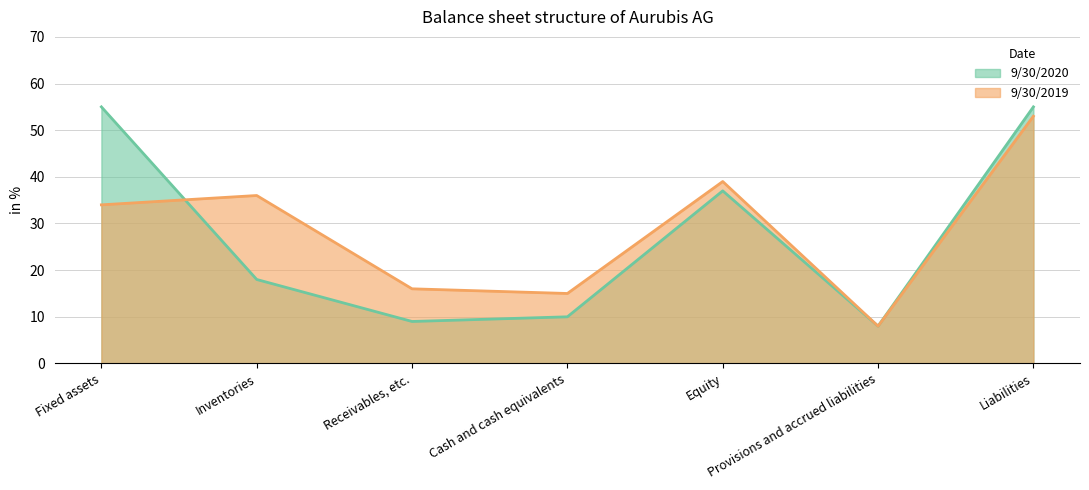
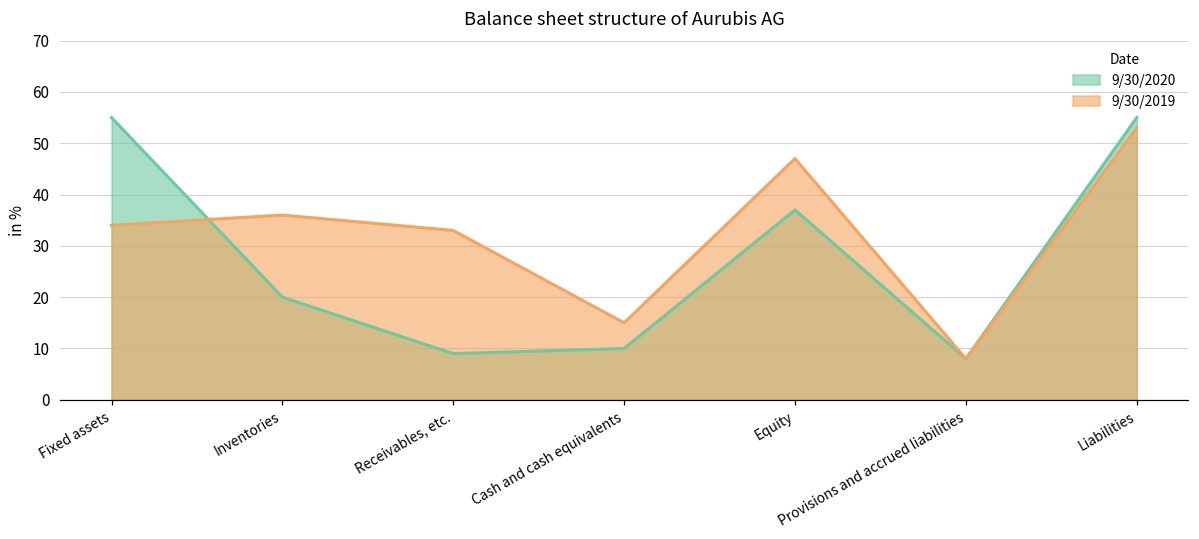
9/30/2020, Inventories: 18 -> 20
9/30/2019, Receivables, etc.: 16 -> 33
9/30/2019, Equity: 39 -> 47
